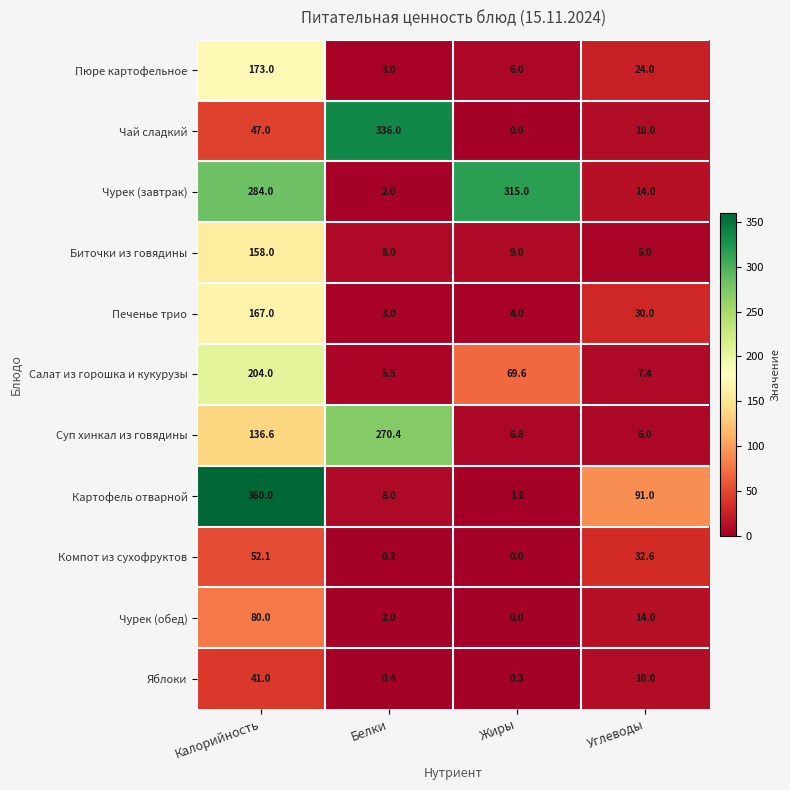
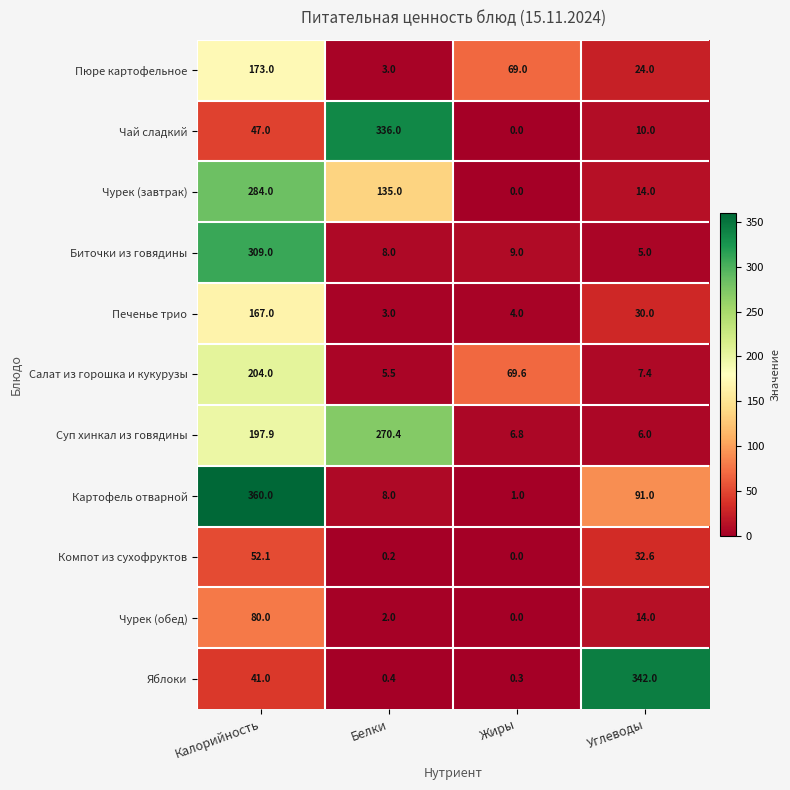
Пюре картофельное, Жиры: 6.0 -> 69.0
Чурек (завтрак), Белки: 2.0 -> 135.0
Чурек (завтрак), Жиры: 315.0 -> 0.0
Биточки из говядины, Калорийность: 158.0 -> 309.0
Суп хинкал из говядины, Калорийность: 136.6 -> 197.9
Яблоки, Углеводы: 10.0 -> 342.0
